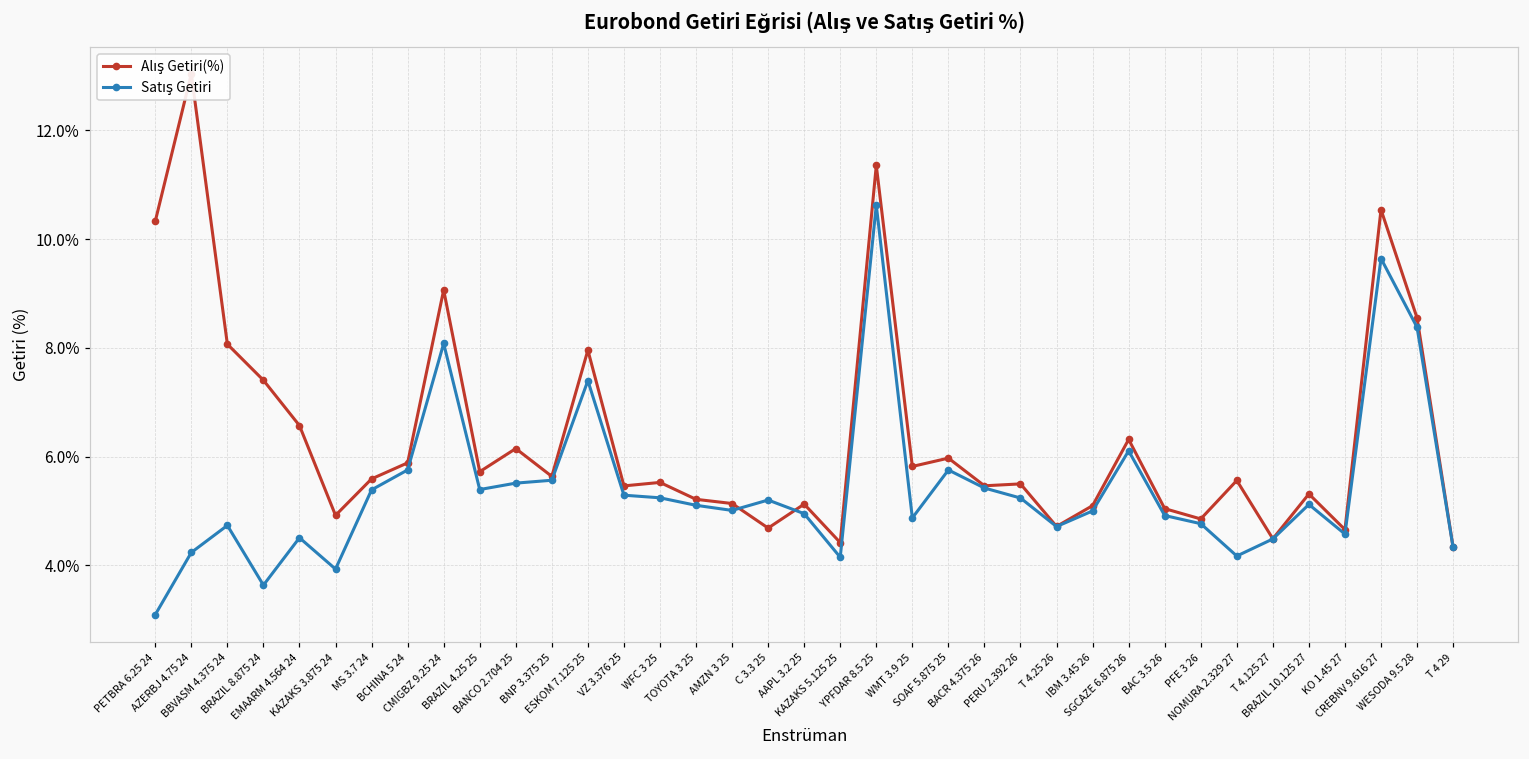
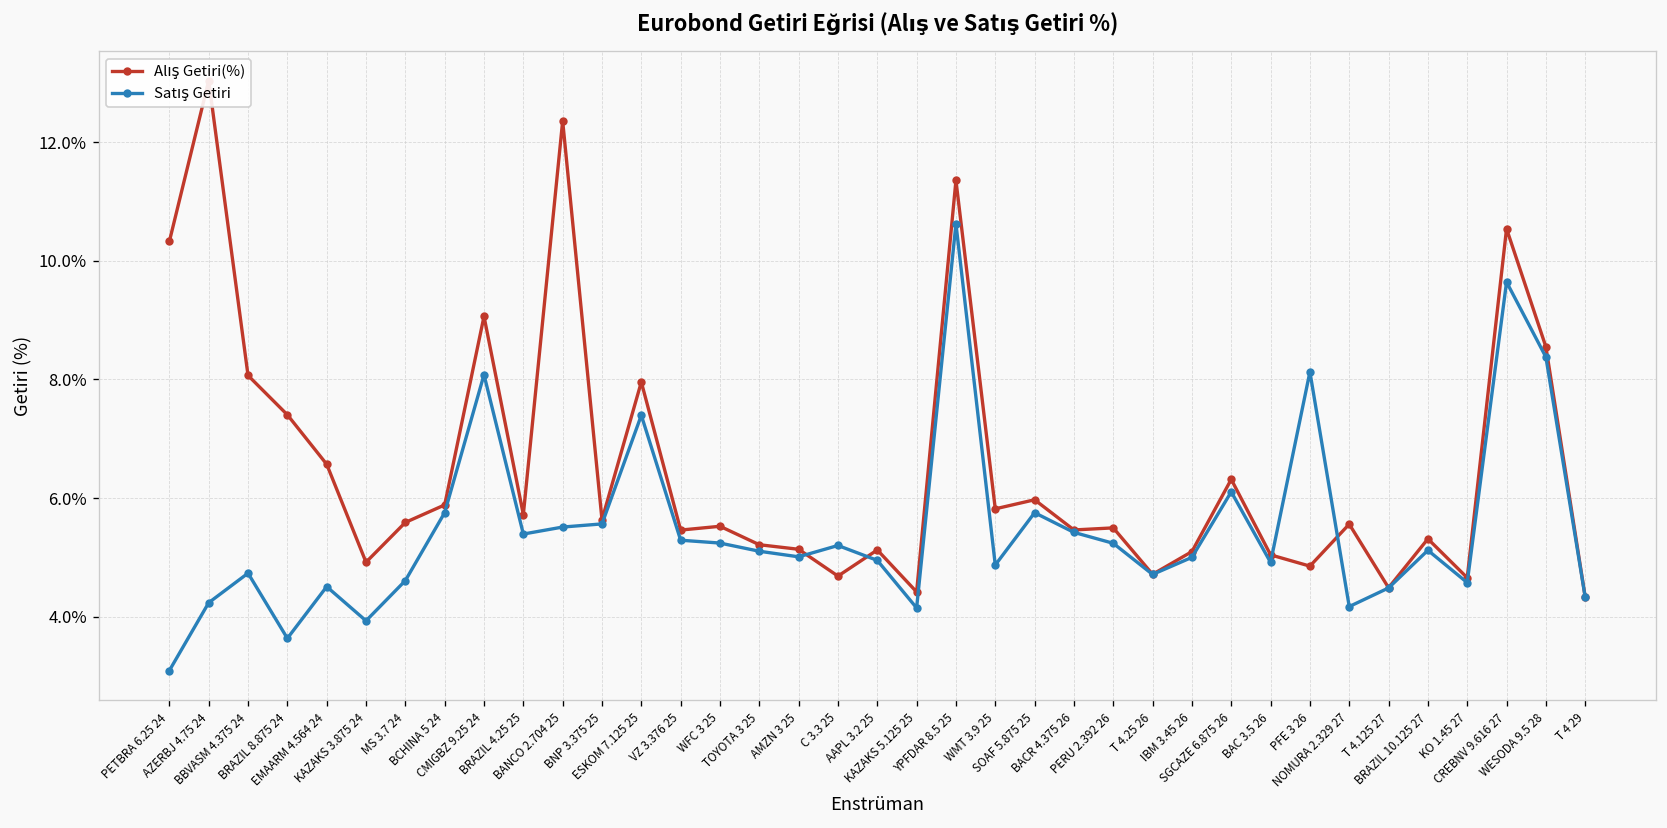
Satış Getiri, MS 3.7 24: 5.4% -> 4.6%
Alış Getiri(%), BANCO 2.704 25: 6.1% -> 12.4%
Satış Getiri, PFE 3 26: 4.8% -> 8.1%
